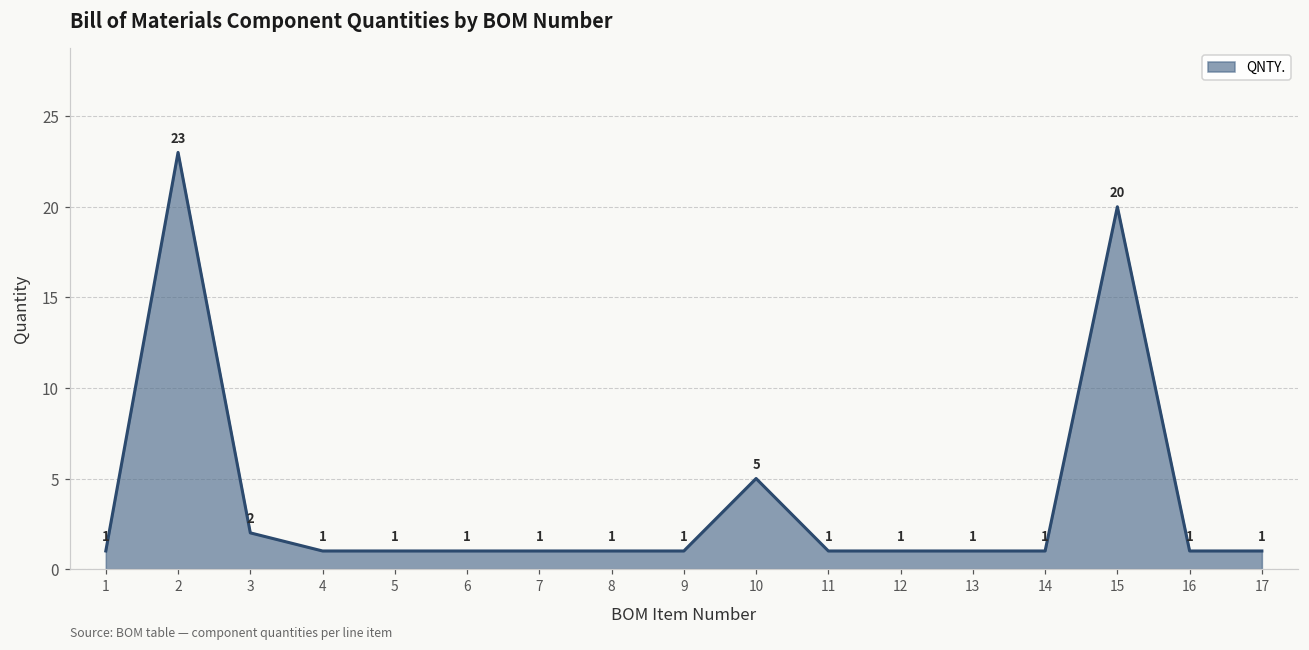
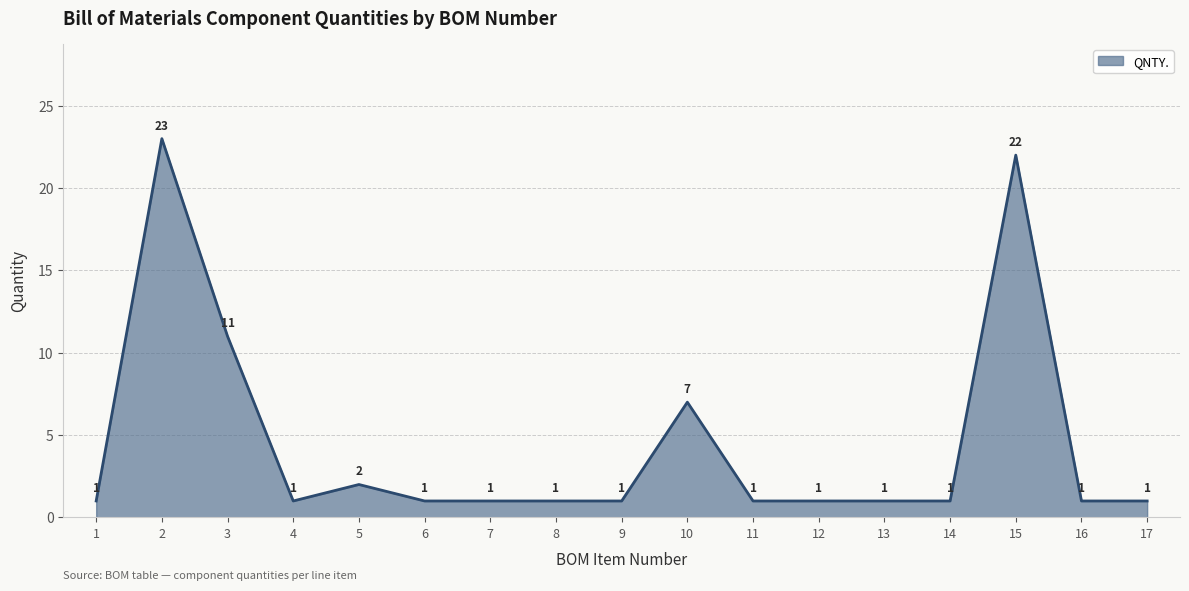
3: 2 -> 11
5: 1 -> 2
10: 5 -> 7
15: 20 -> 22
